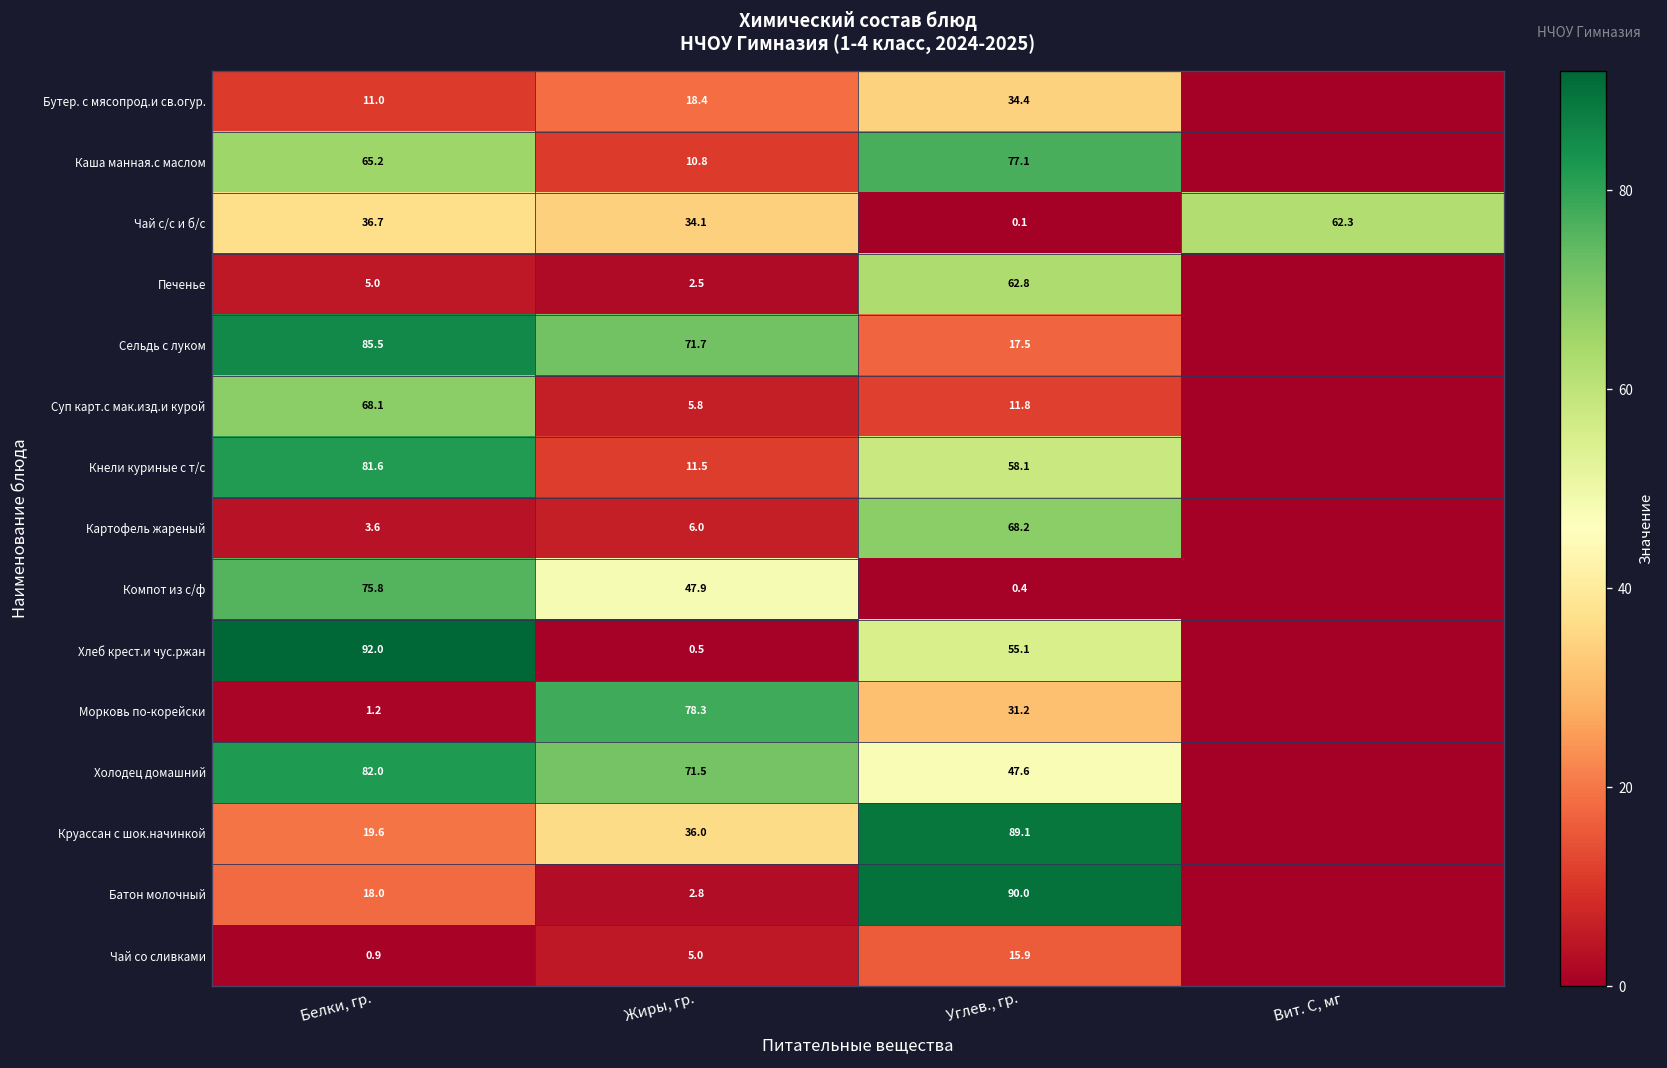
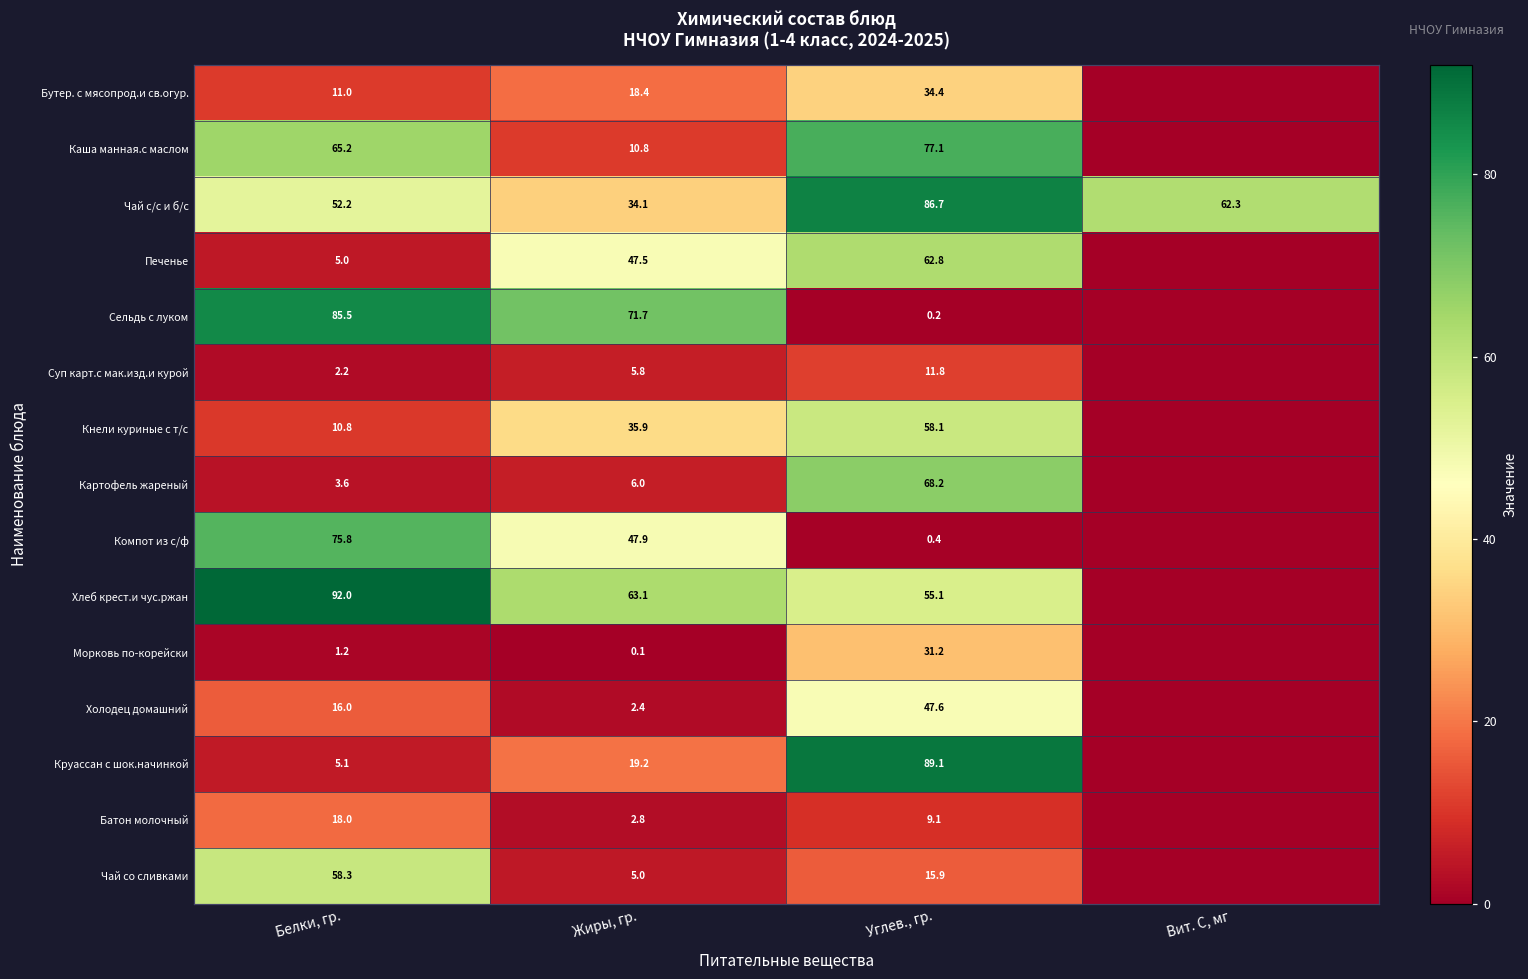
Чай с/с и б/с, Белки, гр.: 36.7 -> 52.2
Чай с/с и б/с, Углев., гр.: 0.1 -> 86.7
Печенье, Жиры, гр.: 2.5 -> 47.5
Сельдь с луком, Углев., гр.: 17.5 -> 0.2
Суп карт.с мак.изд.и курой, Белки, гр.: 68.1 -> 2.2
Кнели куриные с т/с, Белки, гр.: 81.6 -> 10.8
Кнели куриные с т/с, Жиры, гр.: 11.5 -> 35.9
Хлеб крест.и чус.ржан, Жиры, гр.: 0.5 -> 63.1
Морковь по-корейски, Жиры, гр.: 78.3 -> 0.1
Холодец домашний, Белки, гр.: 82.0 -> 16.0
Холодец домашний, Жиры, гр.: 71.5 -> 2.4
Круассан с шок.начинкой, Белки, гр.: 19.6 -> 5.1
Круассан с шок.начинкой, Жиры, гр.: 36.0 -> 19.2
Батон молочный, Углев., гр.: 90.0 -> 9.1
Чай со сливками, Белки, гр.: 0.9 -> 58.3
